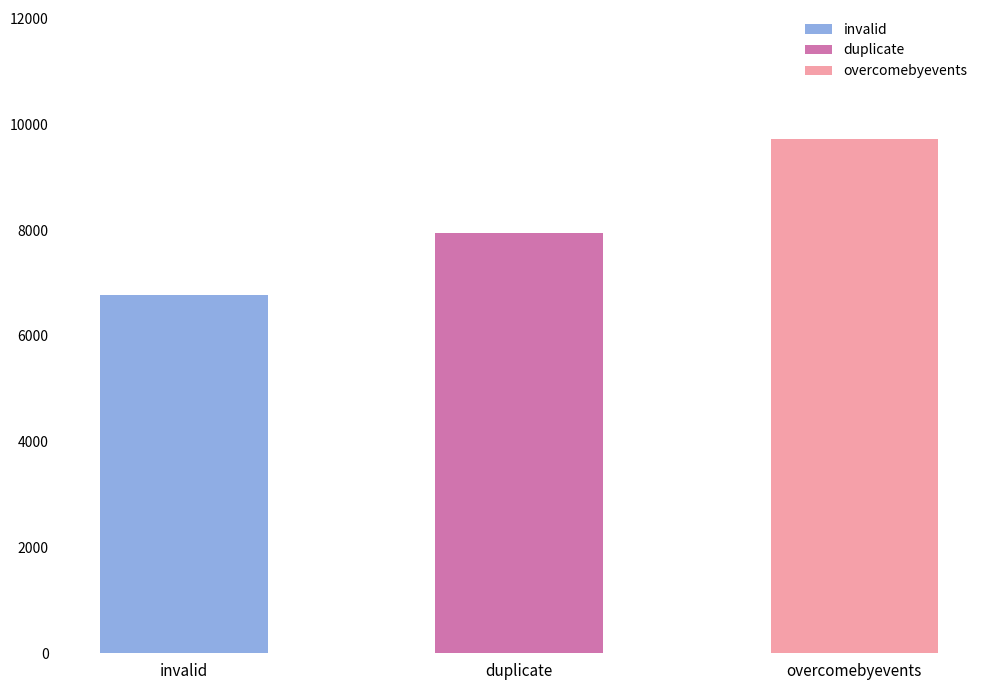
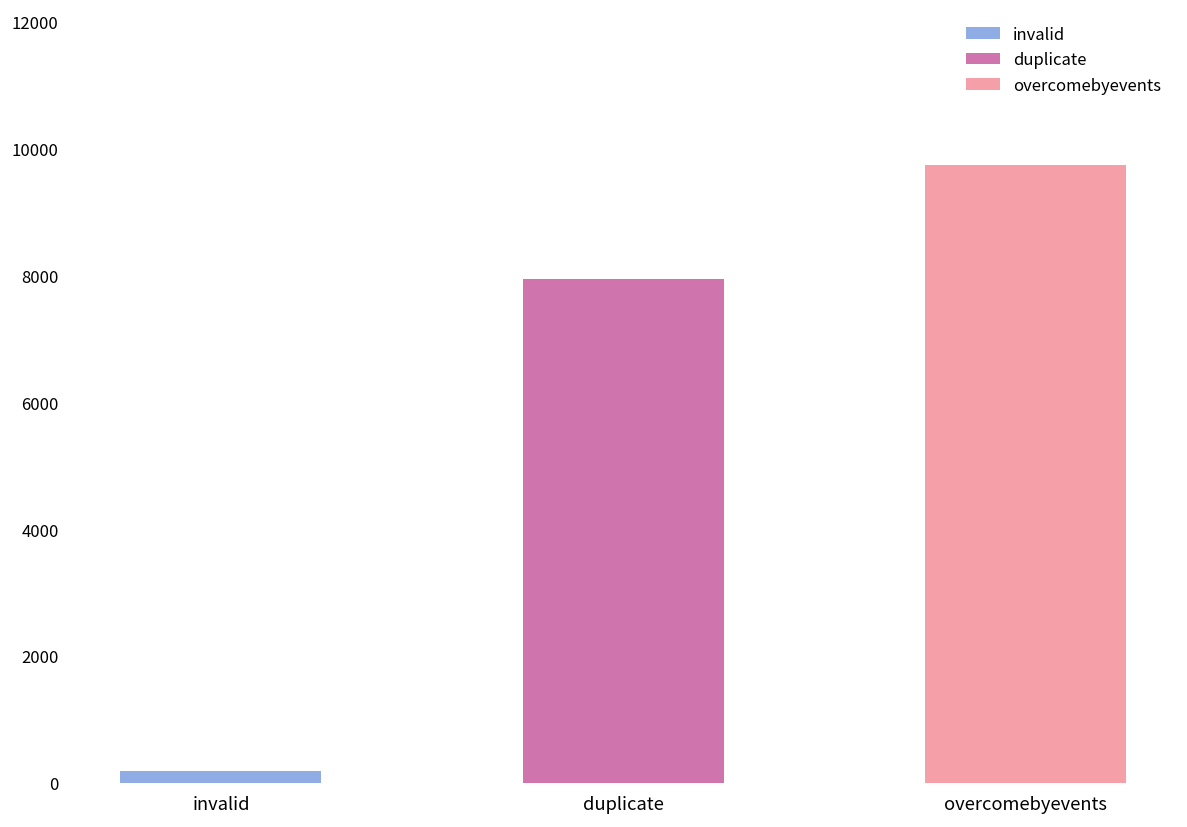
invalid: 6800 -> 200
